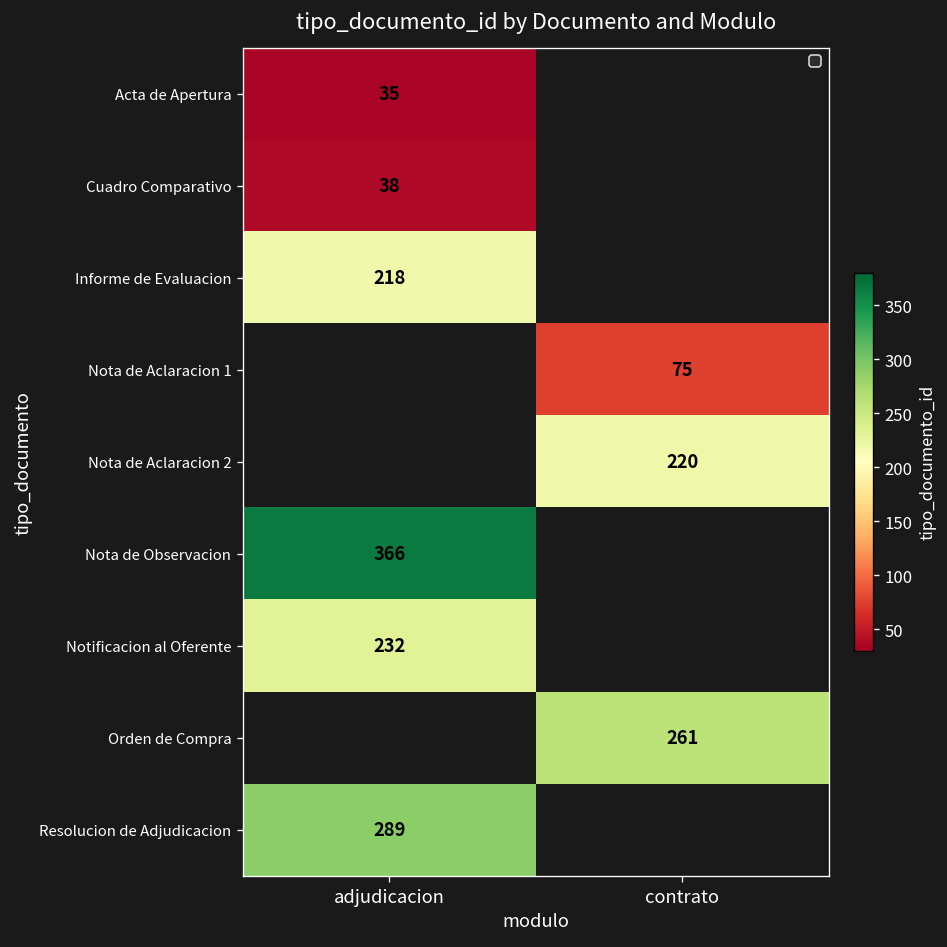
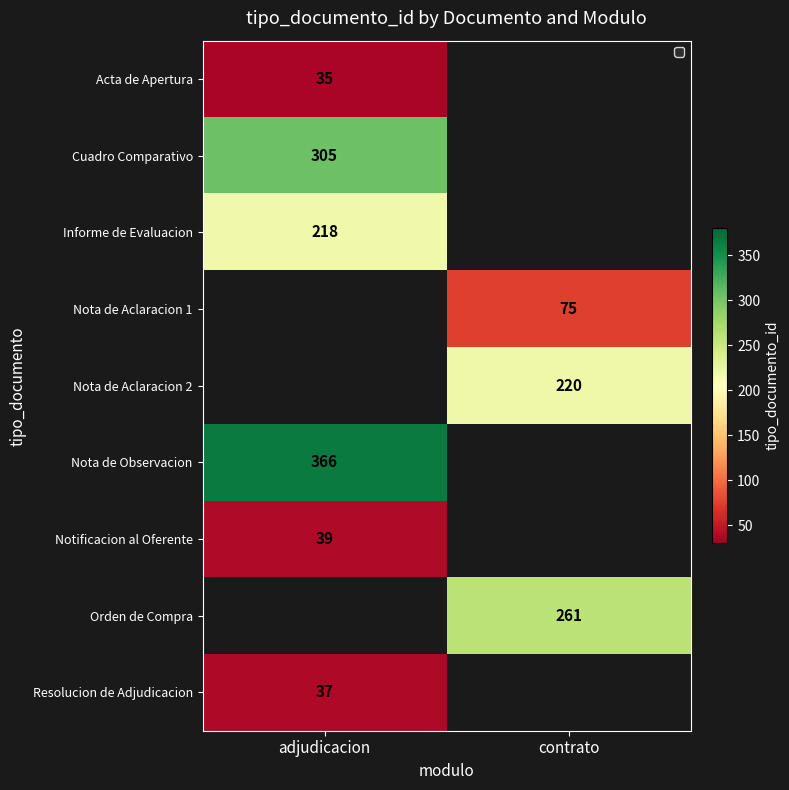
Cuadro Comparativo, adjudicacion: 38 -> 305
Notificacion al Oferente, adjudicacion: 232 -> 39
Resolucion de Adjudicacion, adjudicacion: 289 -> 37
